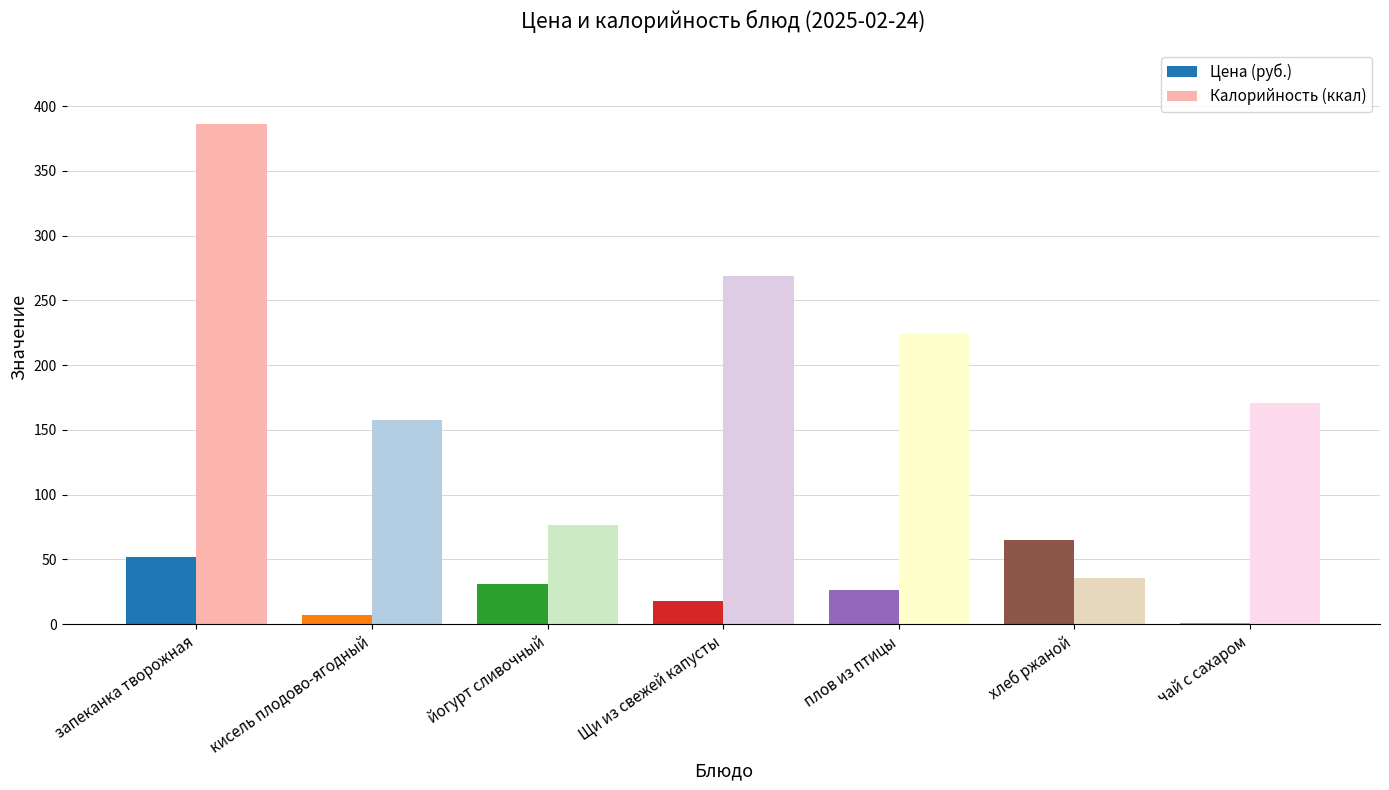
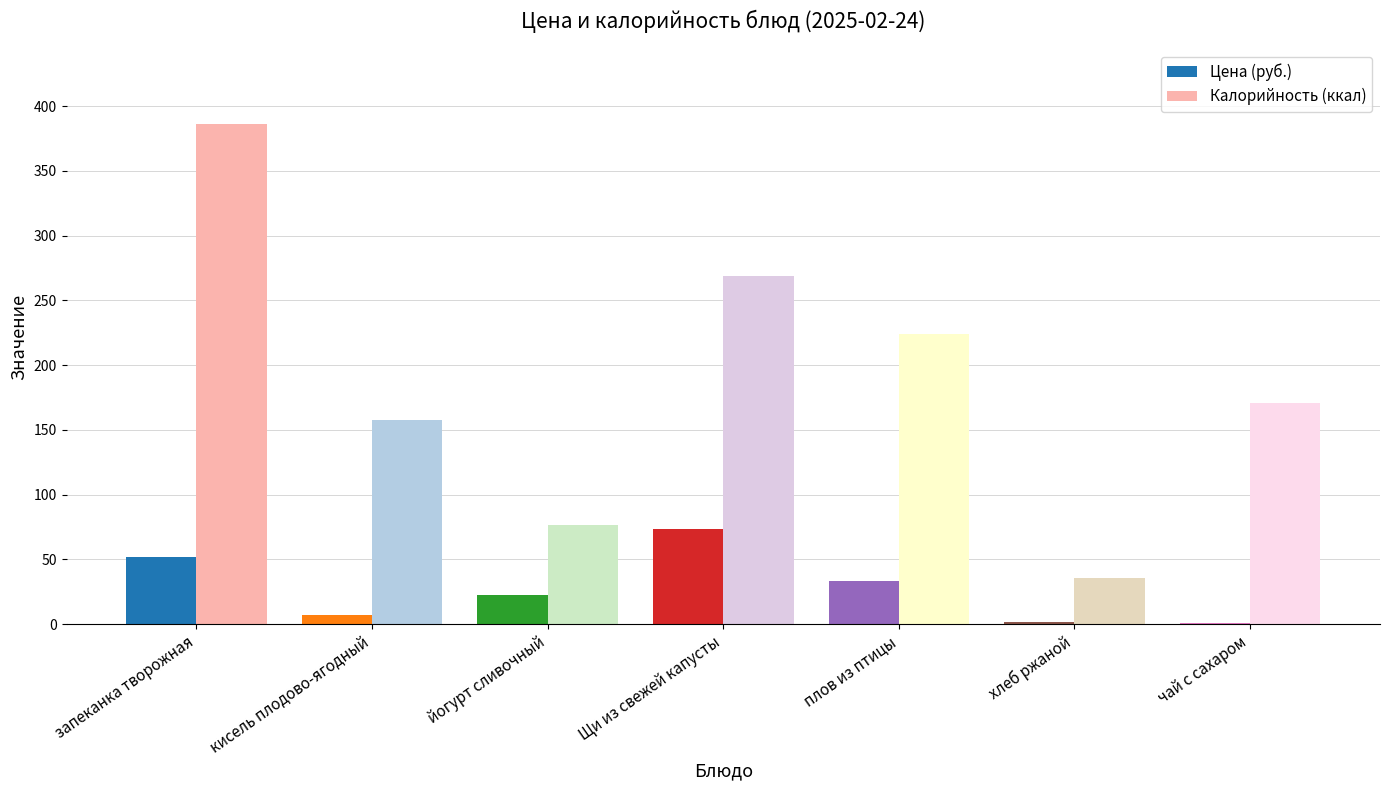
Цена (руб.), йогурт сливочный: 31 -> 23
Цена (руб.), Щи из свежей капусты: 18 -> 74
Цена (руб.), плов из птицы: 27 -> 33
Цена (руб.), хлеб ржаной: 65 -> 2
